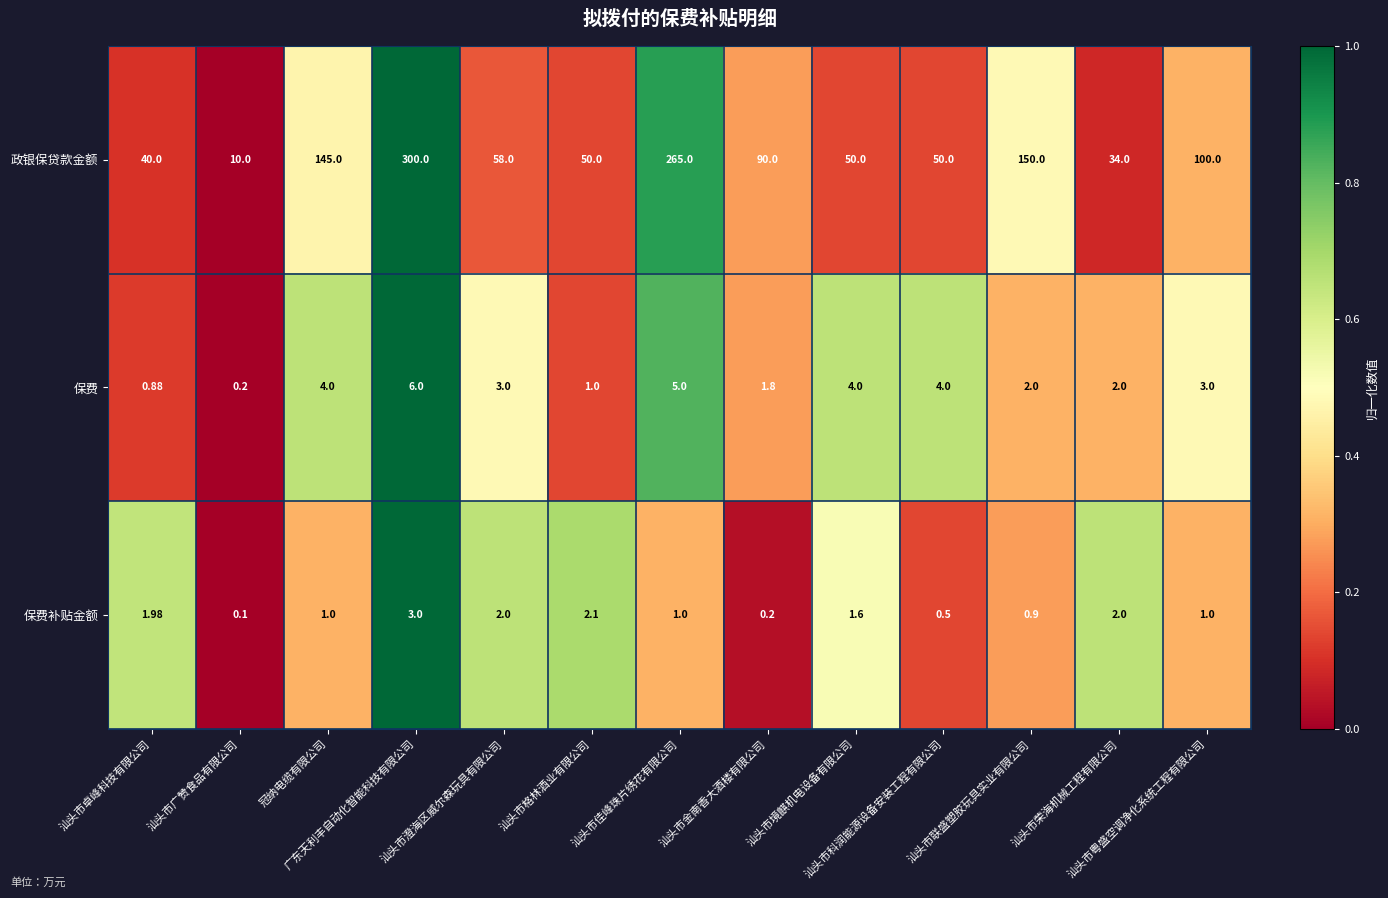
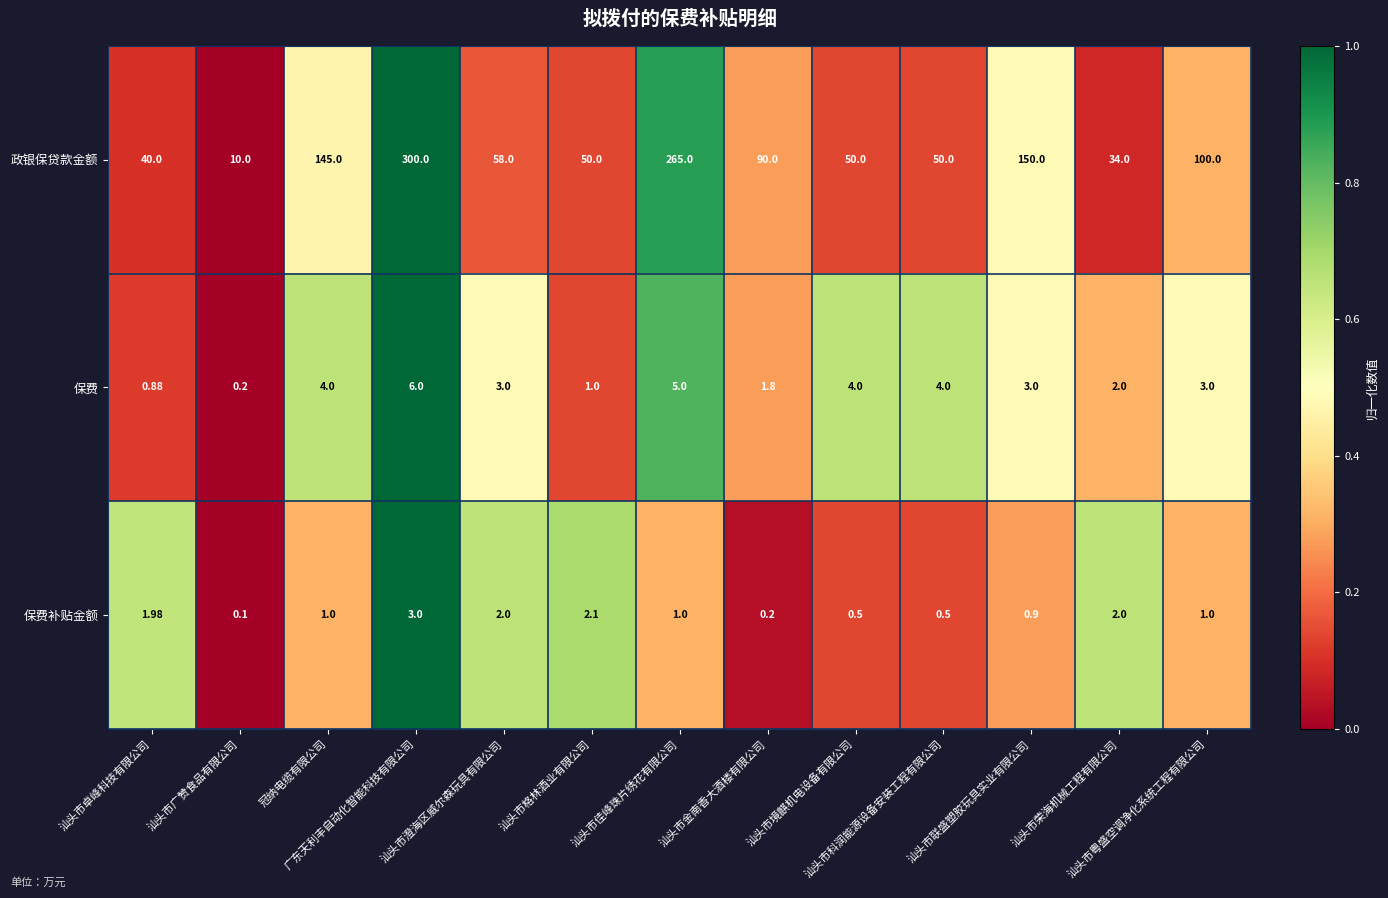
保费, 汕头市联盛塑胶玩具实业有限公司: 2.0 -> 3.0
保费补贴金额, 汕头市境麒机电设备有限公司: 1.6 -> 0.5
